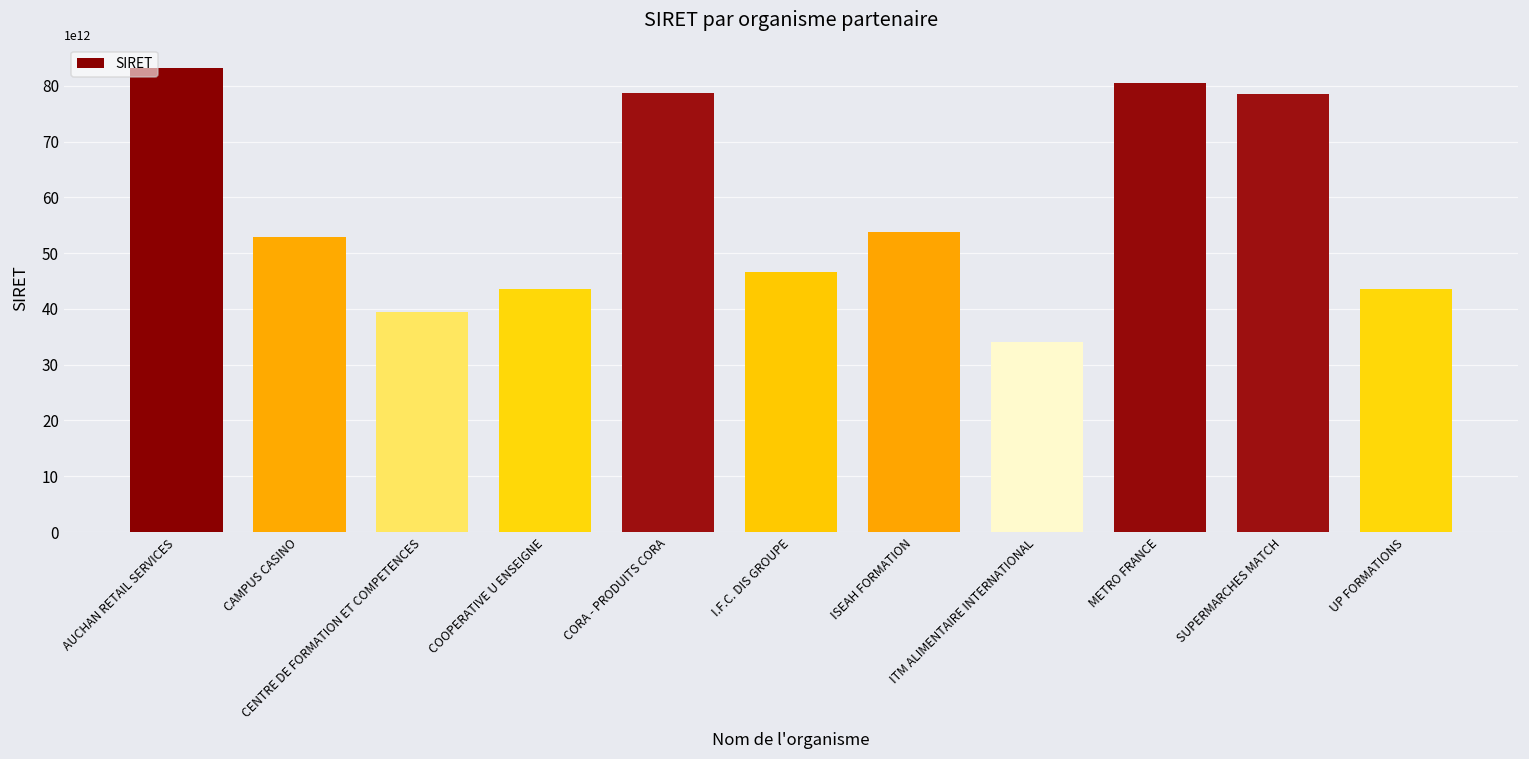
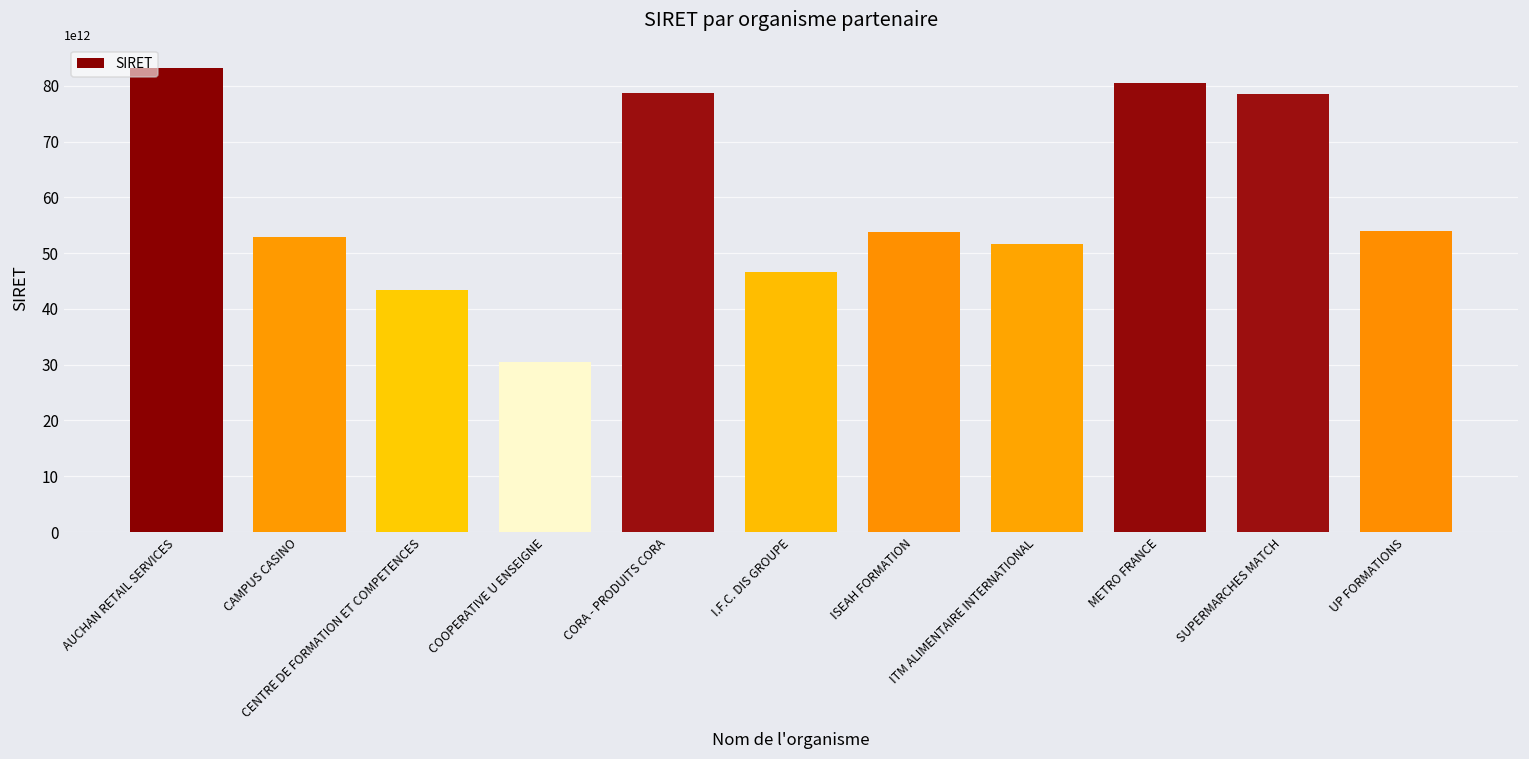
CENTRE DE FORMATION ET COMPETENCES: 39000000000000 -> 43000000000000
COOPERATIVE U ENSEIGNE: 44000000000000 -> 30000000000000
ITM ALIMENTAIRE INTERNATIONAL: 34000000000000 -> 52000000000000
UP FORMATIONS: 44000000000000 -> 54000000000000
